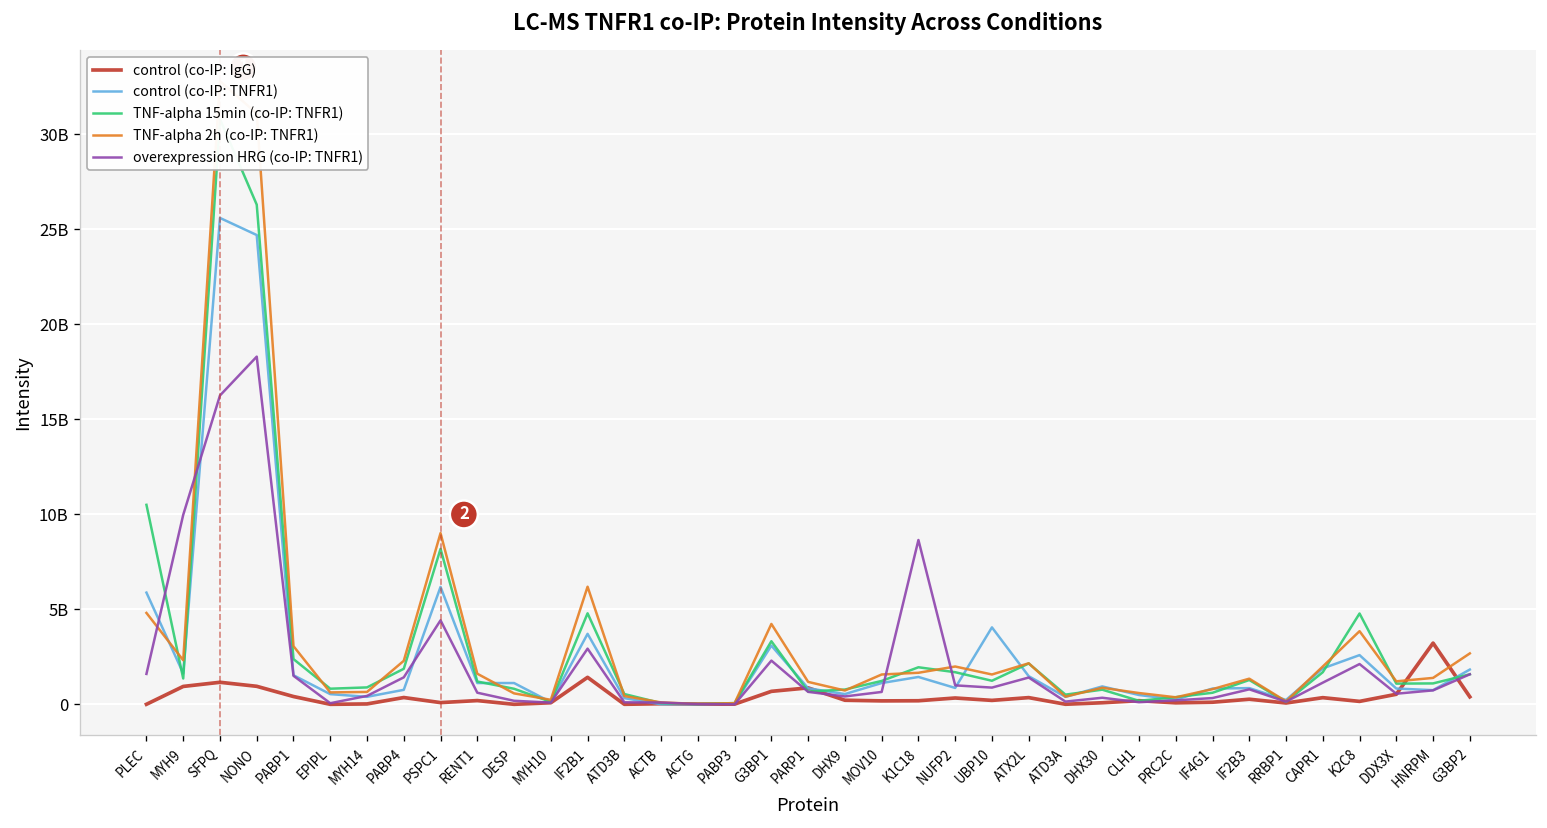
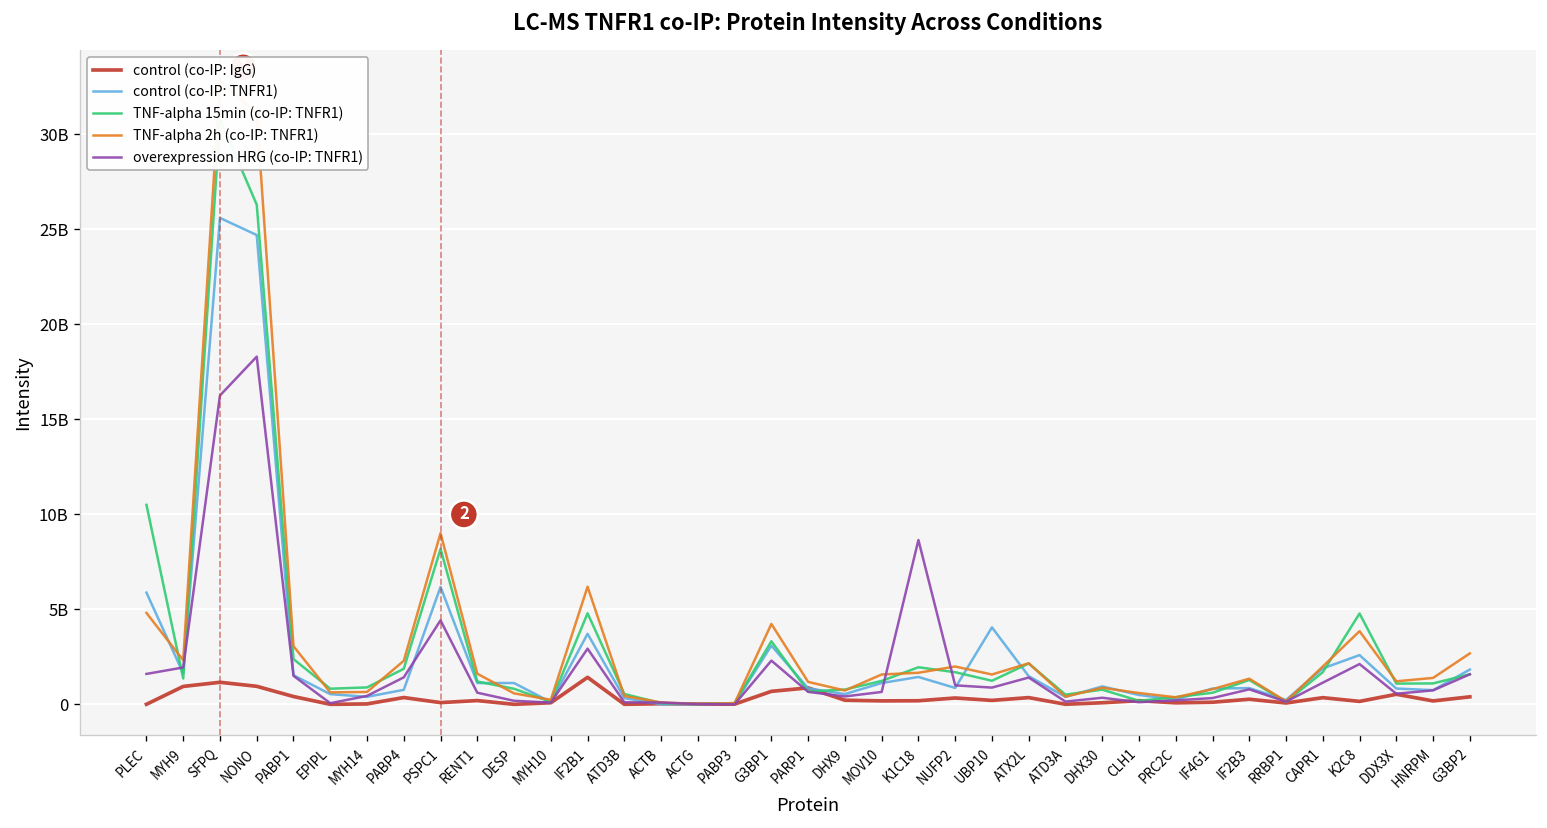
overexpression HRG (co-IP: TNFR1), MYH9: 10000000000 -> 1900000000
control (co-IP: IgG), HNRPM: 3200000000 -> 200000000
